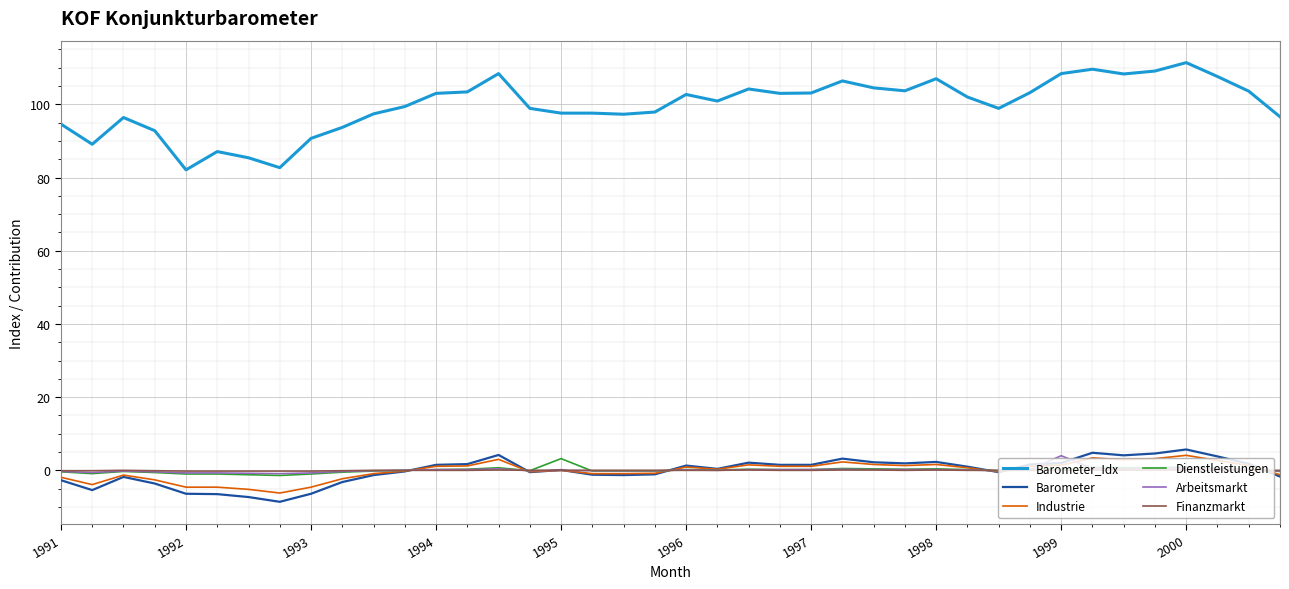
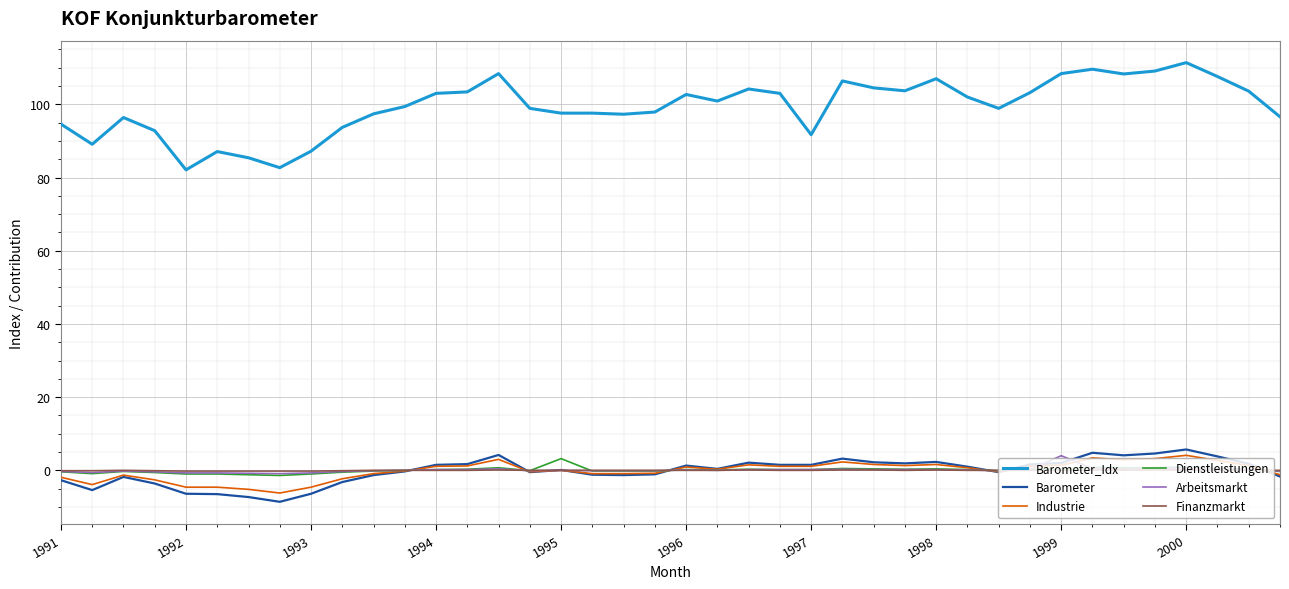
Barometer_Idx, 1993: 91 -> 87
Barometer_Idx, 1997: 103 -> 92
